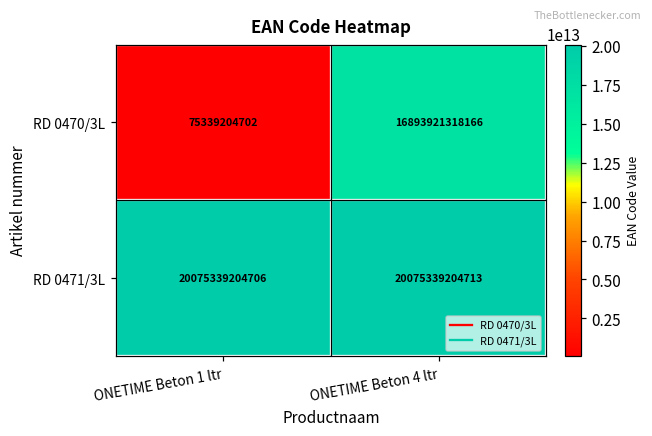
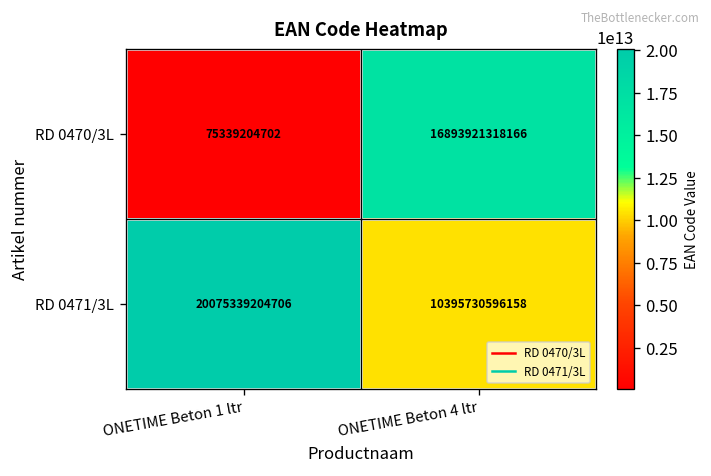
RD 0471/3L, ONETIME Beton 4 ltr: 20075339204713 -> 10395730596158
